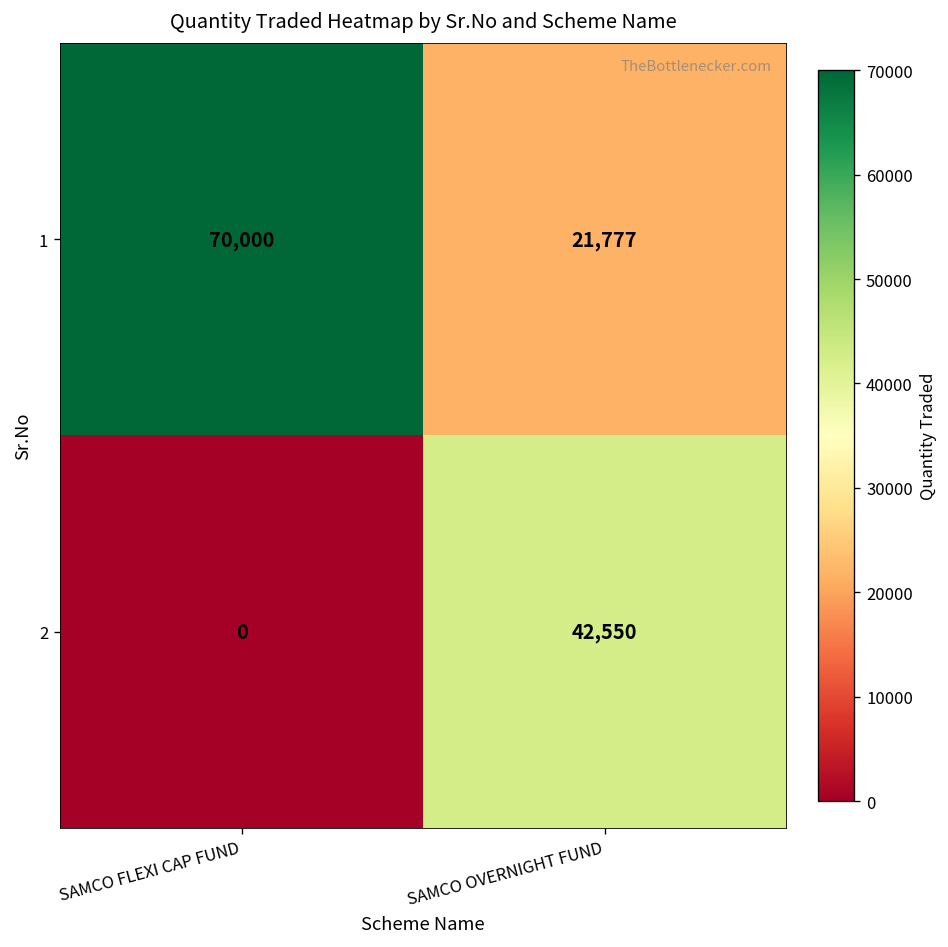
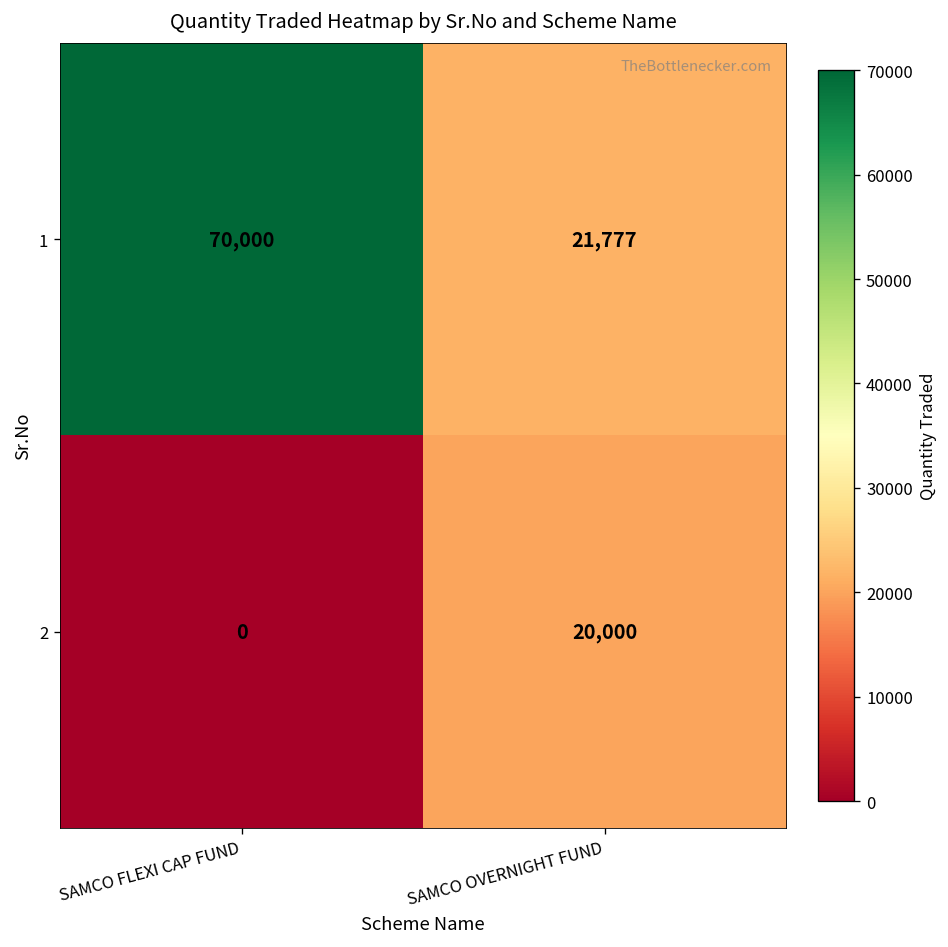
2, SAMCO OVERNIGHT FUND: 42,550 -> 20,000
